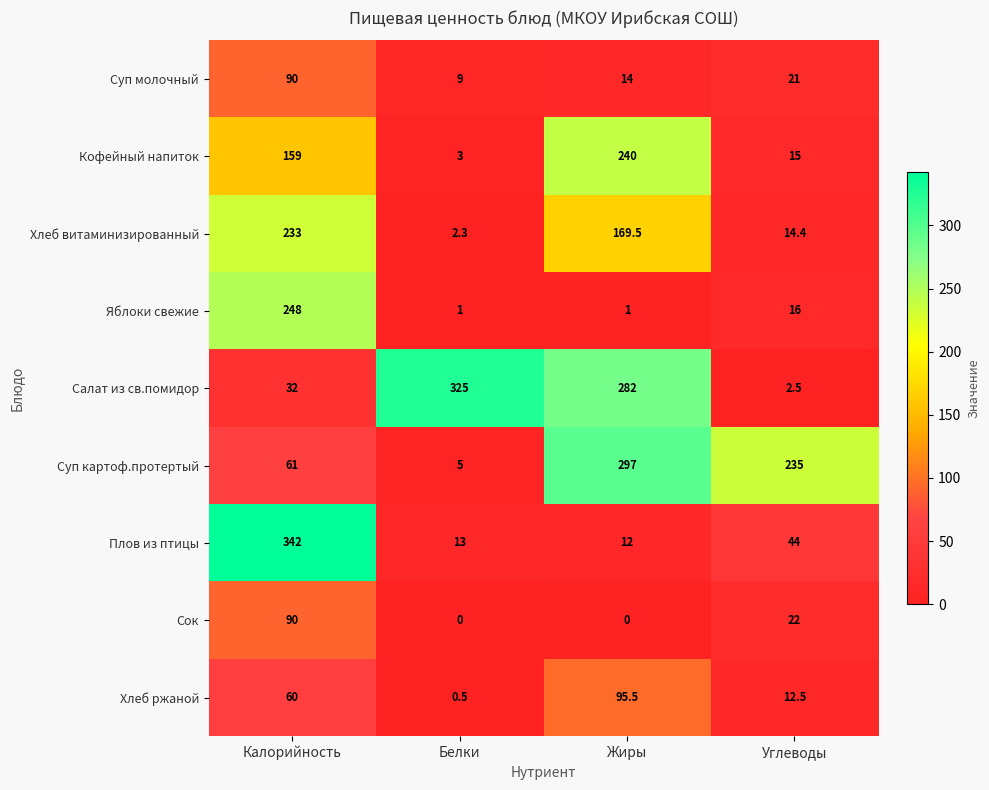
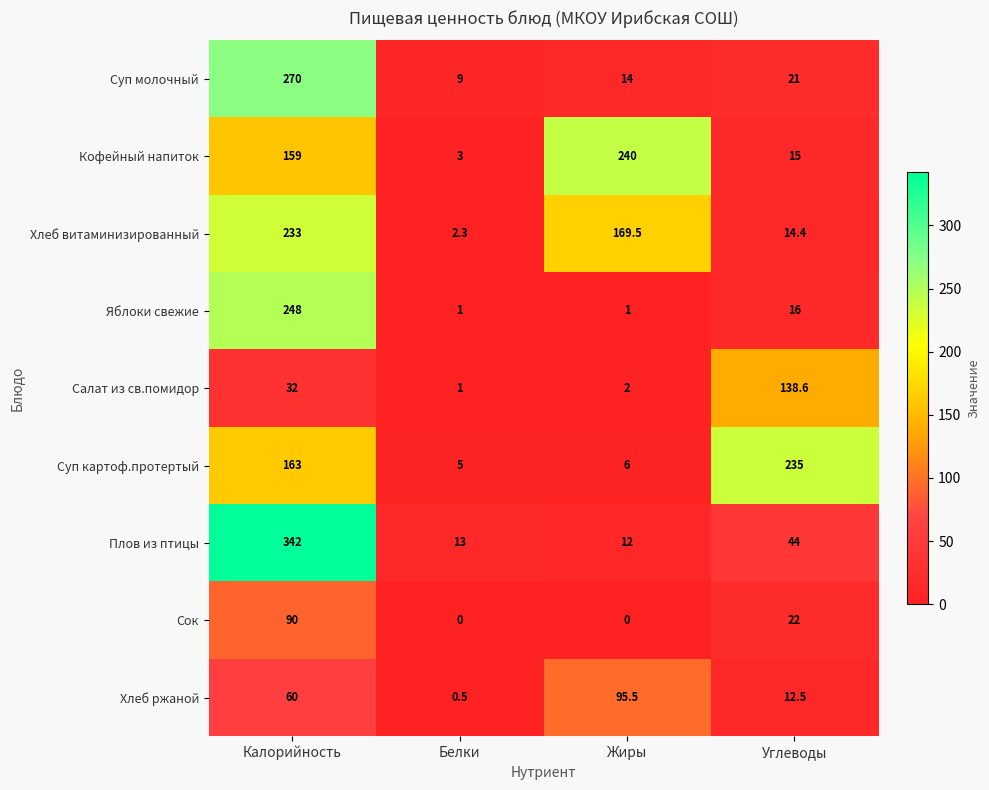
Суп молочный, Калорийность: 90 -> 270
Салат из св.помидор, Белки: 325 -> 1
Салат из св.помидор, Жиры: 282 -> 2
Салат из св.помидор, Углеводы: 2.5 -> 138.6
Суп картоф.протертый, Калорийность: 61 -> 163
Суп картоф.протертый, Жиры: 297 -> 6
